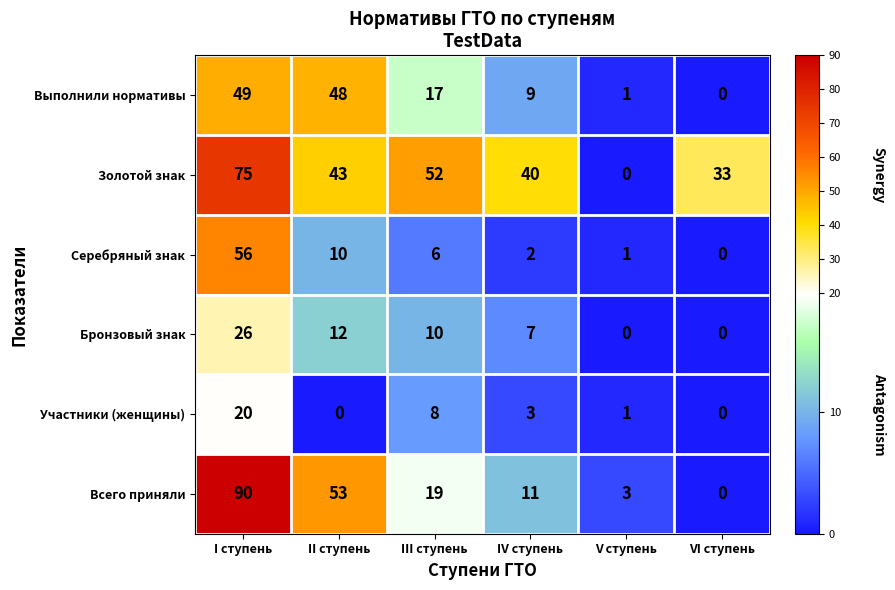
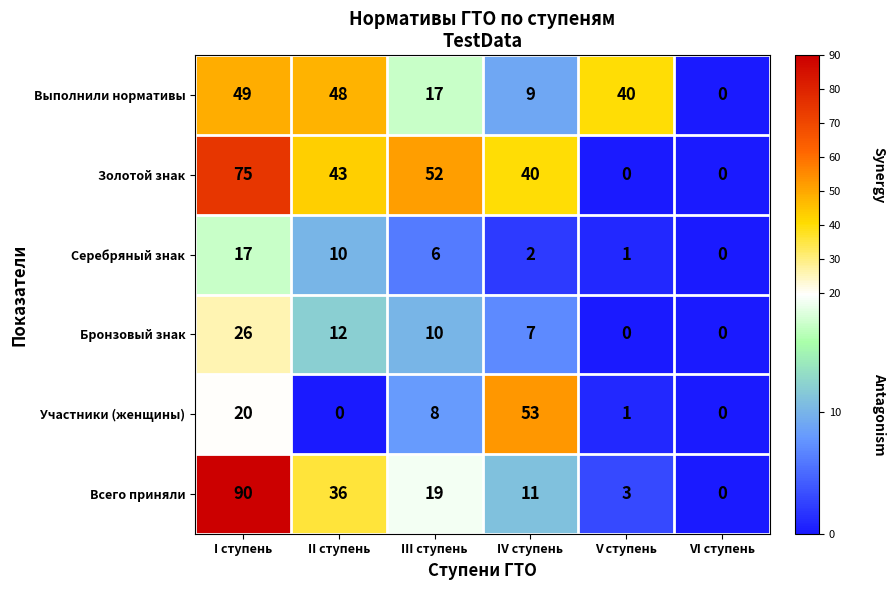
Выполнили нормативы, V ступень: 1 -> 40
Золотой знак, VI ступень: 33 -> 0
Серебряный знак, I ступень: 56 -> 17
Участники (женщины), IV ступень: 3 -> 53
Всего приняли, II ступень: 53 -> 36
